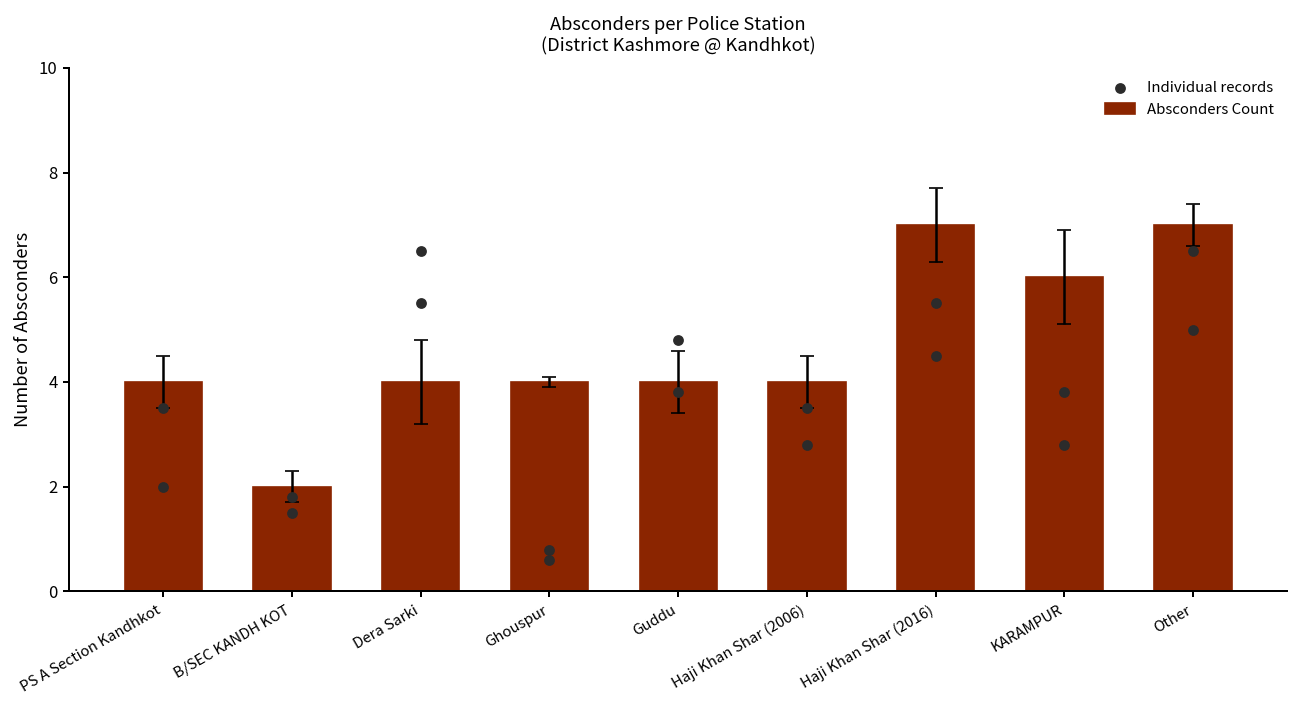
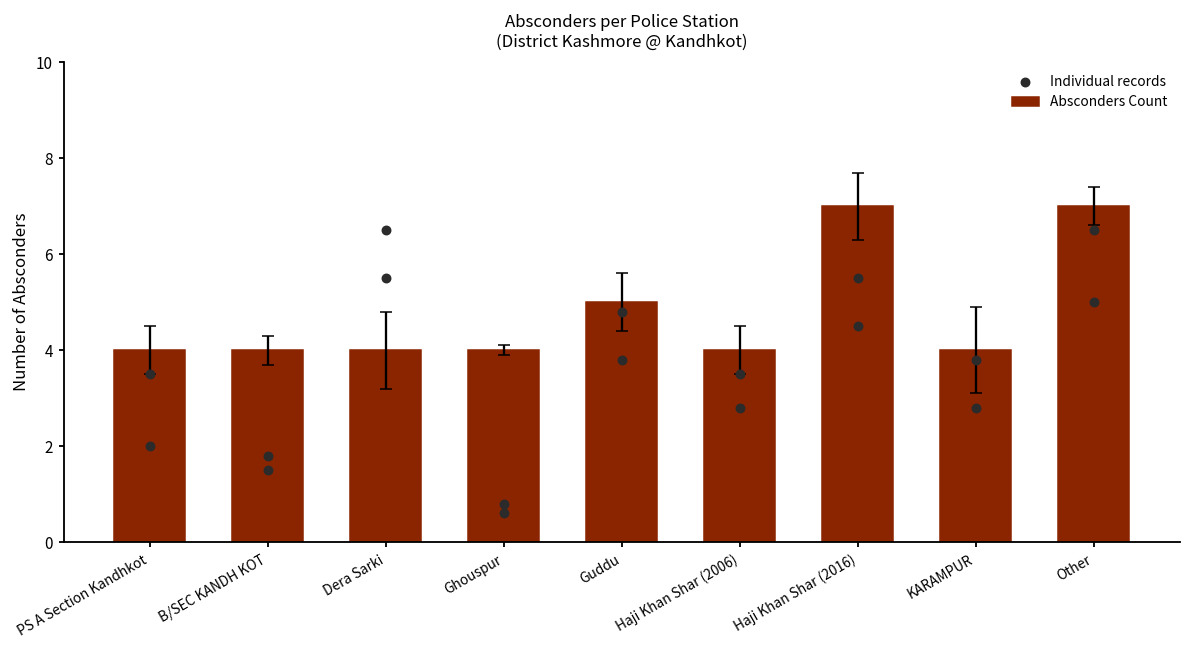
Absconders Count, B/SEC KANDH KOT: 2 -> 4
Absconders Count, Guddu: 4 -> 5
Absconders Count, KARAMPUR: 6 -> 4
